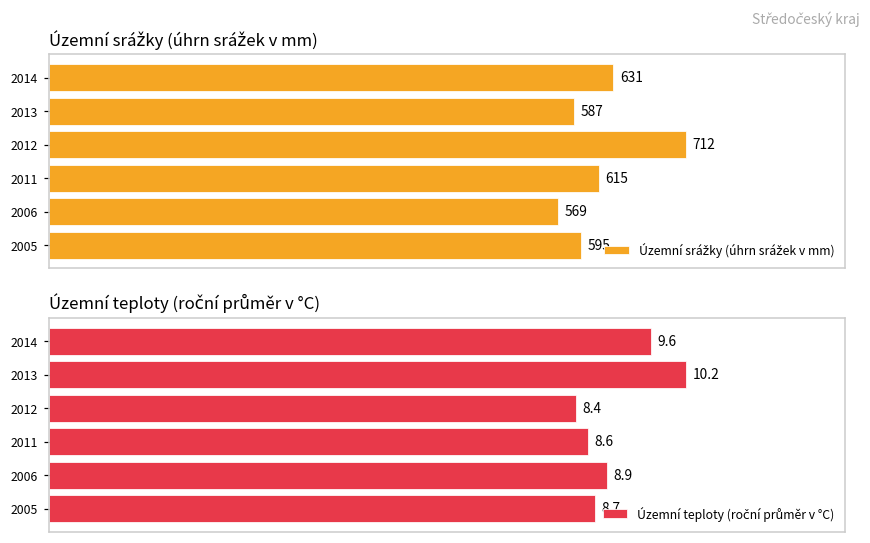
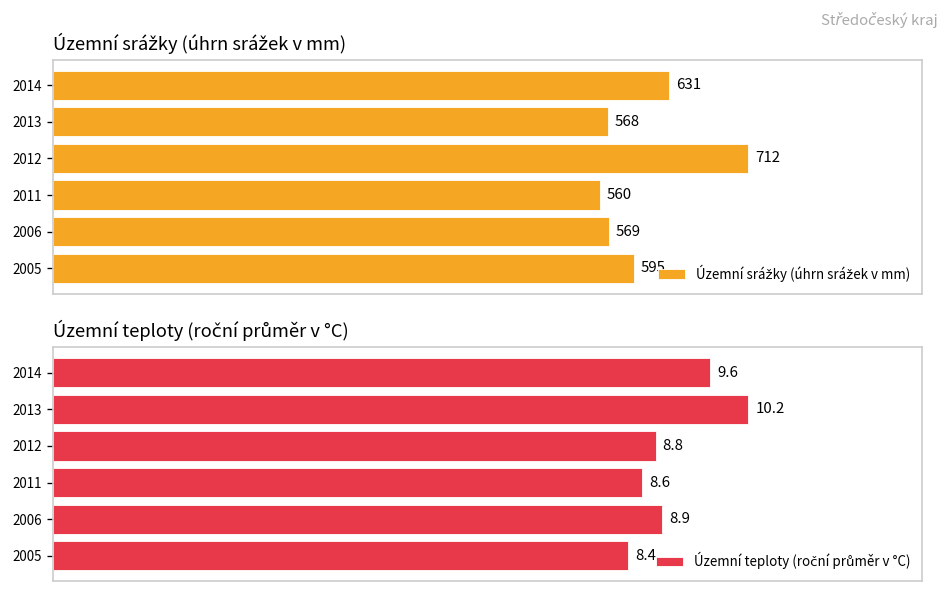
Územní srážky (úhrn srážek v mm), 2013: 587 -> 568
Územní srážky (úhrn srážek v mm), 2011: 615 -> 560
Územní teploty (roční průměr v °C), 2012: 8.4 -> 8.8
Územní teploty (roční průměr v °C), 2005: 8.7 -> 8.4
